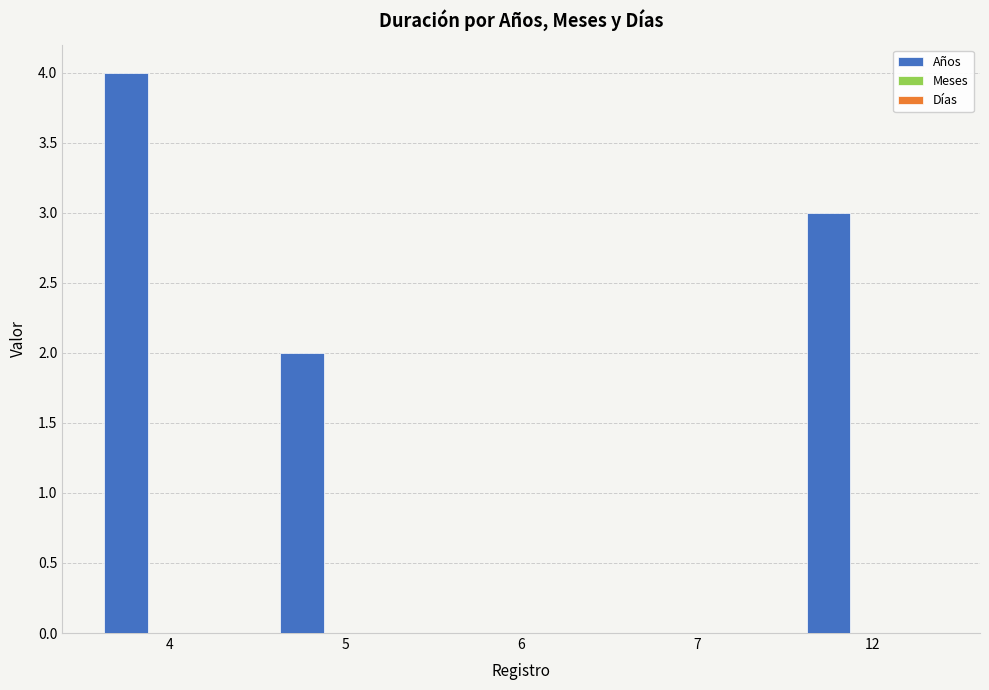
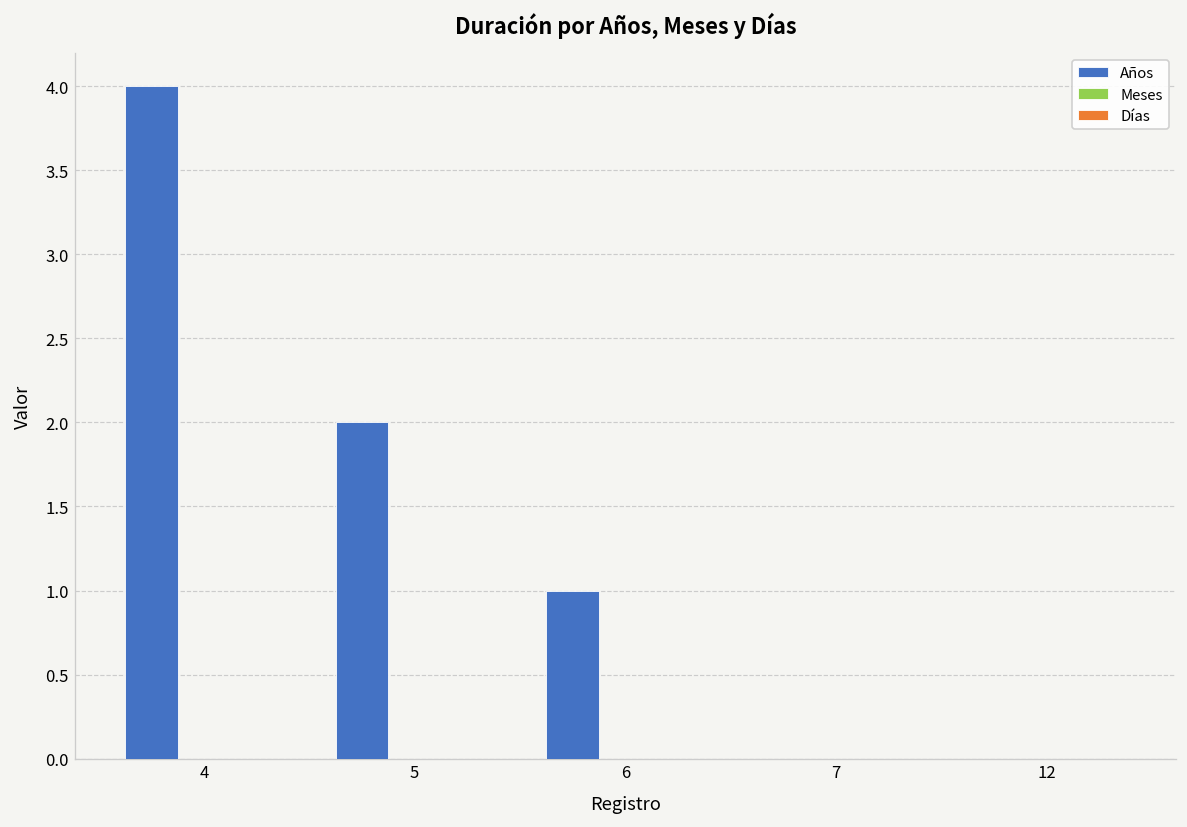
Años, 6: 0 -> 1
Años, 12: 3 -> 0
